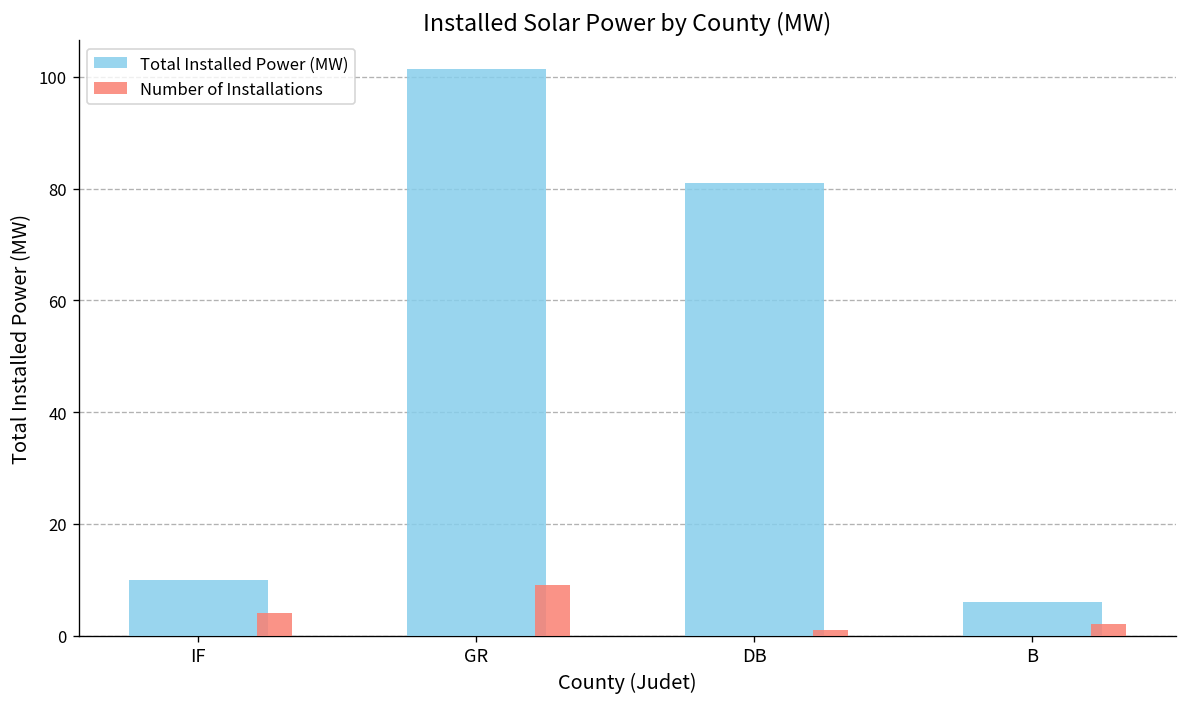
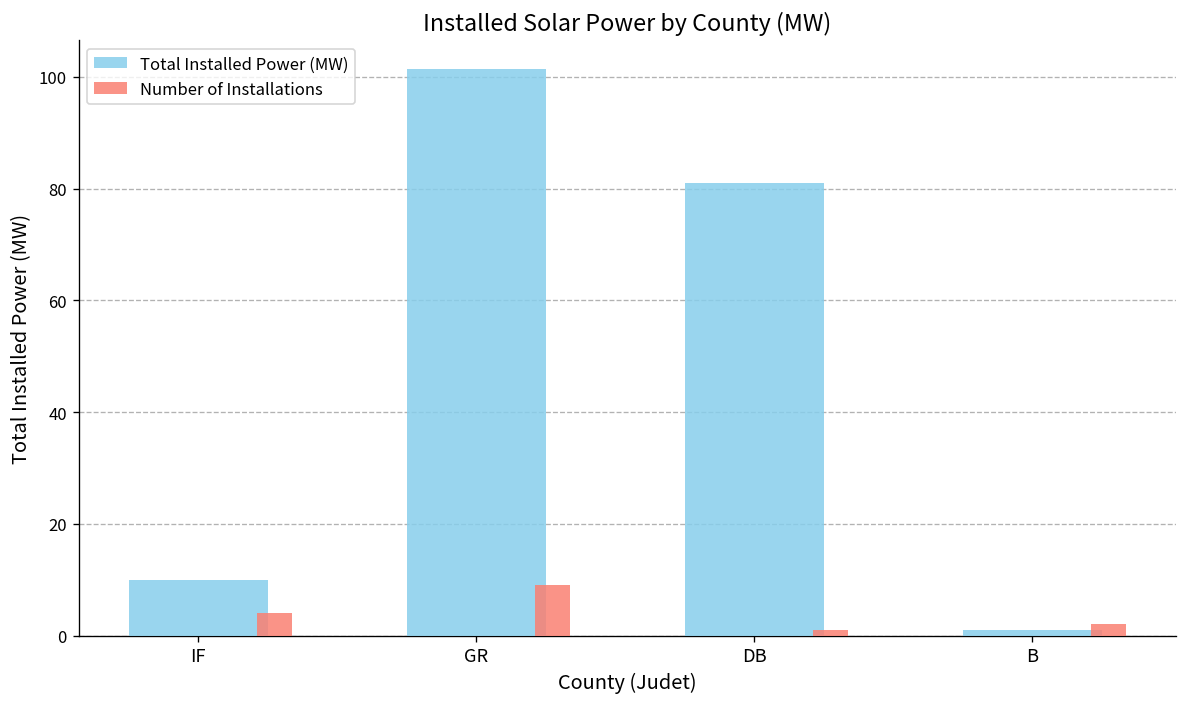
Total Installed Power (MW), B: 6 -> 1
